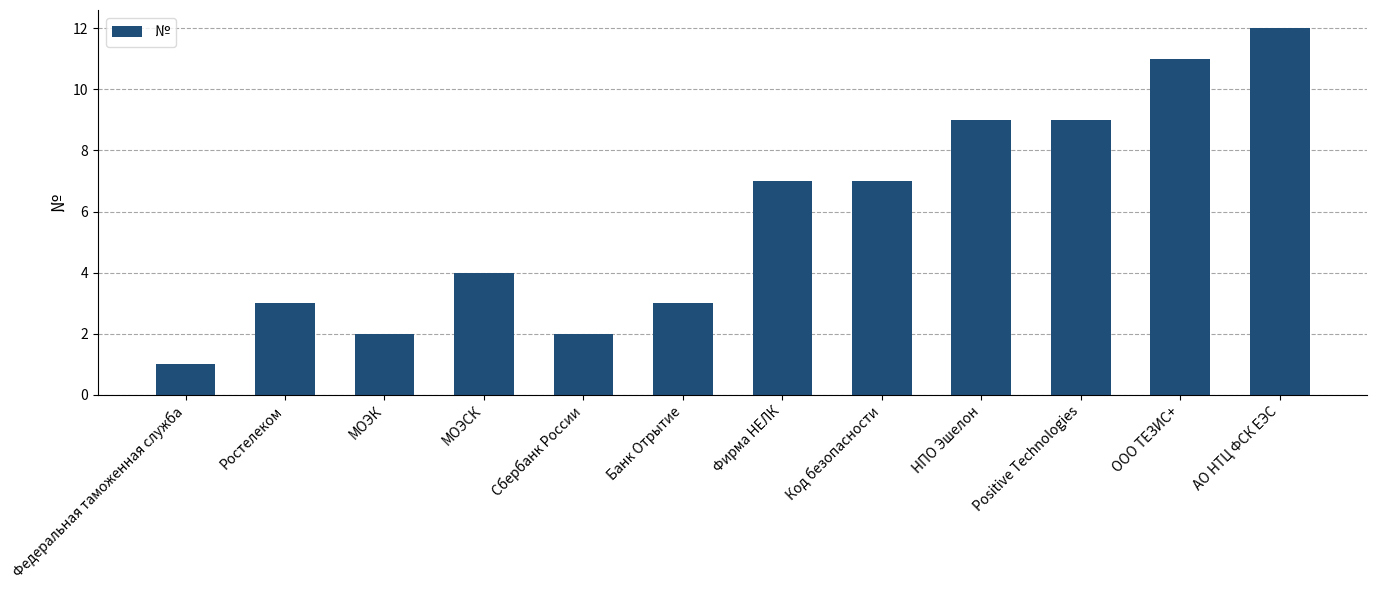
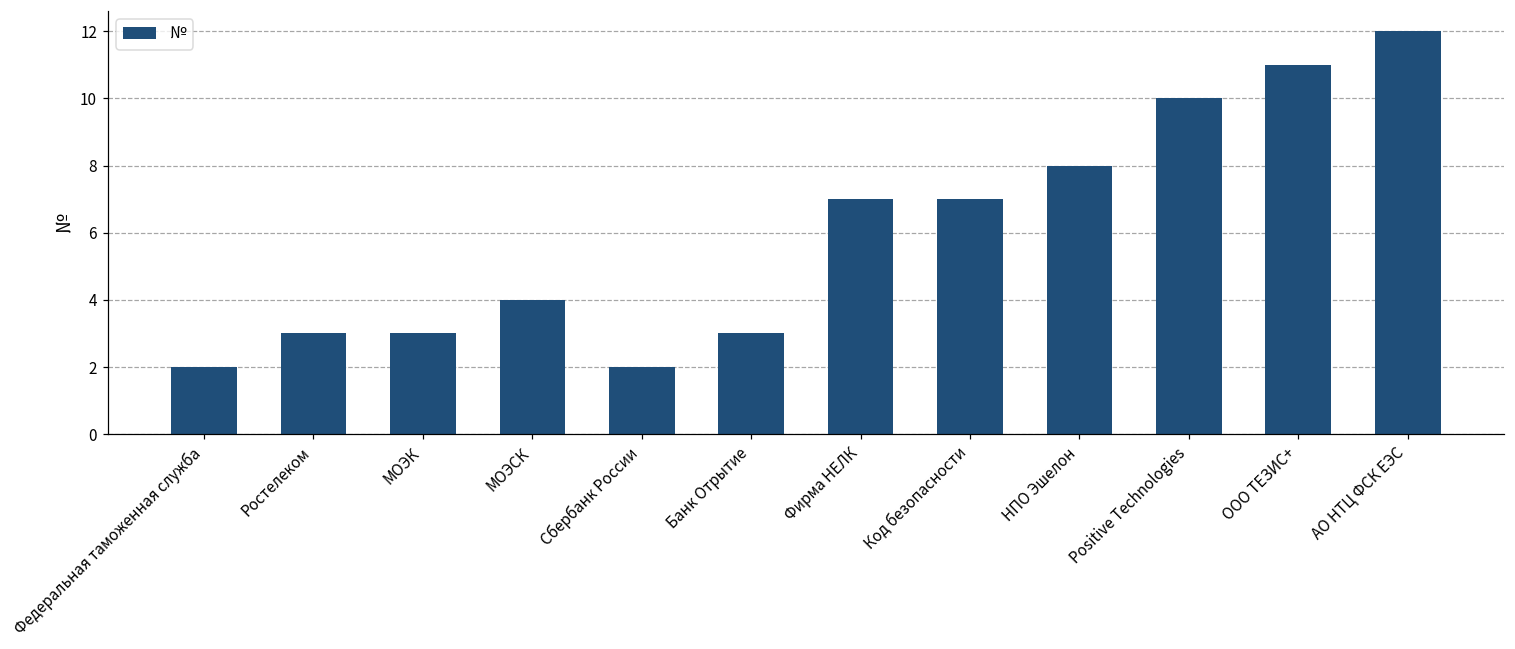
Федеральная таможенная служба: 1 -> 2
МОЭК: 2 -> 3
НПО Эшелон: 9 -> 8
Positive Technologies: 9 -> 10
